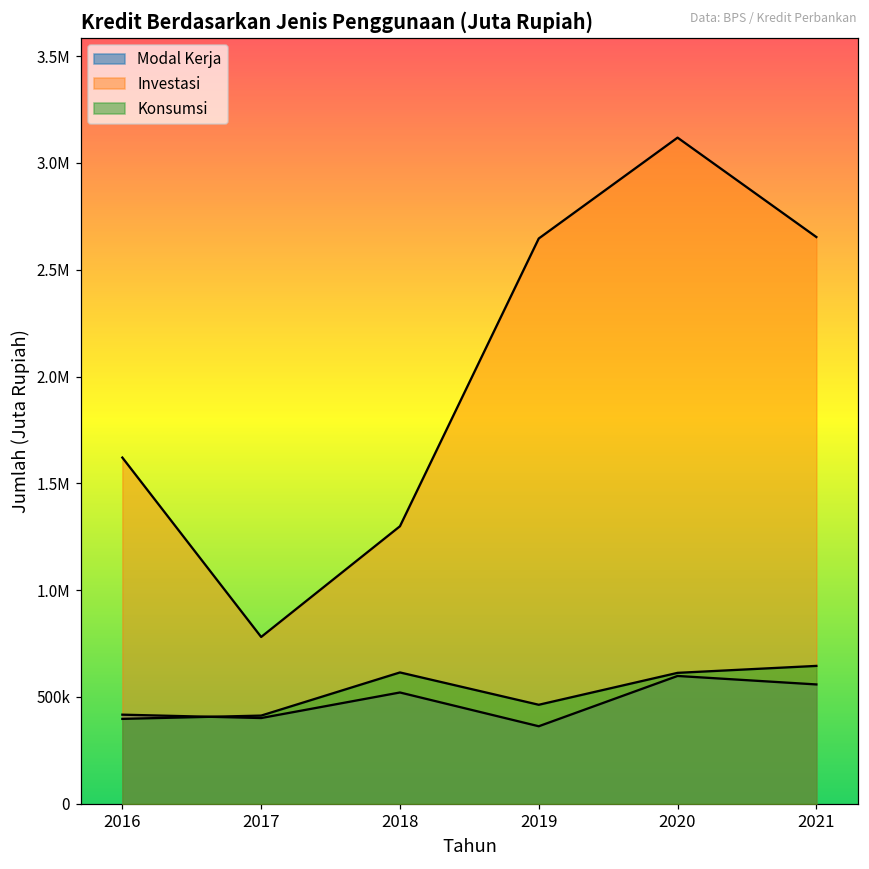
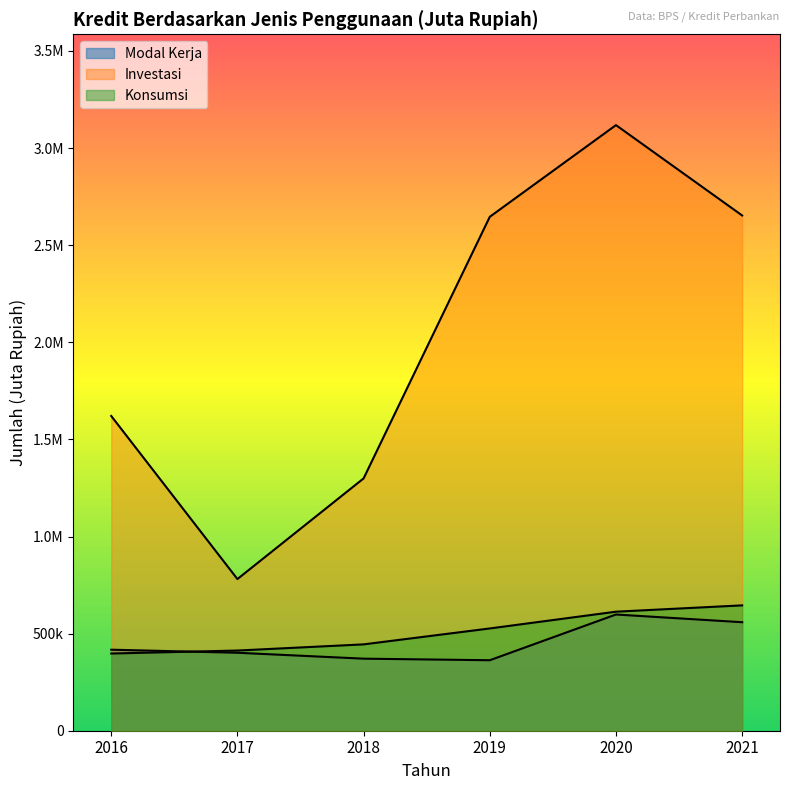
Modal Kerja, 2018: 520000 -> 370000
Konsumsi, 2018: 610000 -> 440000
Konsumsi, 2019: 460000 -> 530000
